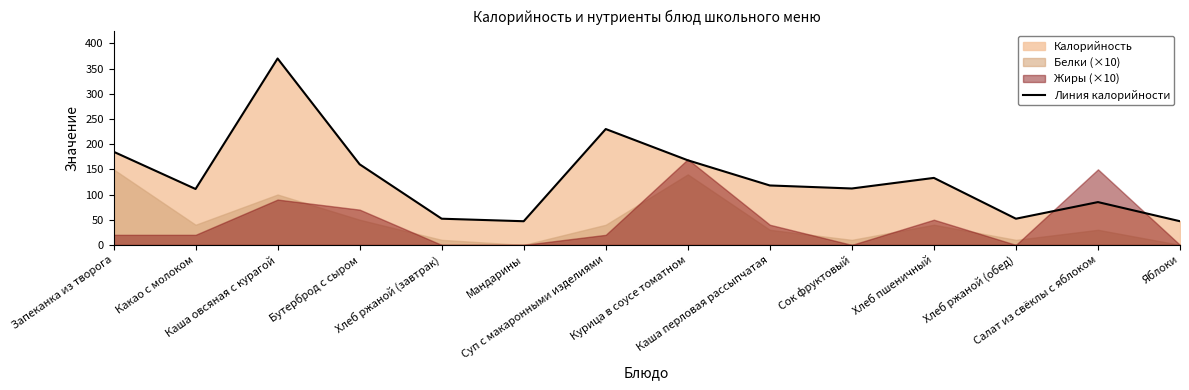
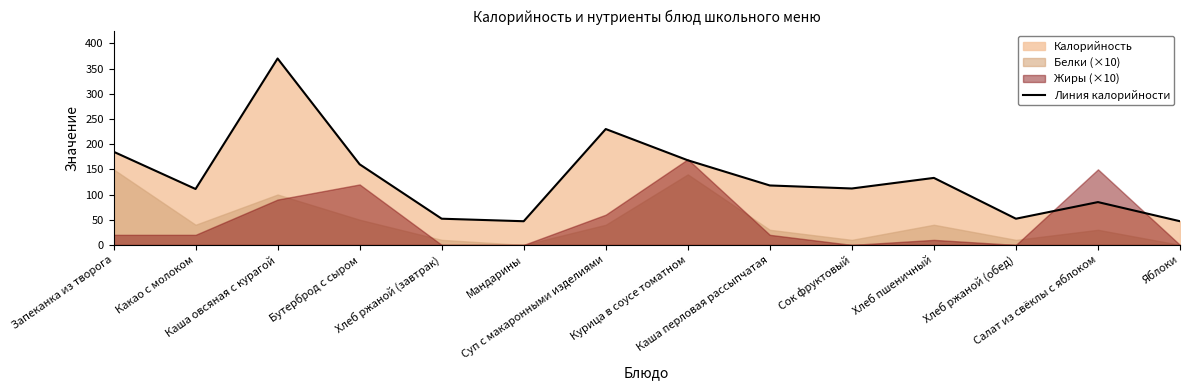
Жиры (×10), Бутерброд с сыром: 70 -> 120
Жиры (×10), Суп с макаронными изделиями: 20 -> 60
Жиры (×10), Каша перловая рассыпчатая: 40 -> 20
Жиры (×10), Хлеб пшеничный: 50 -> 10
